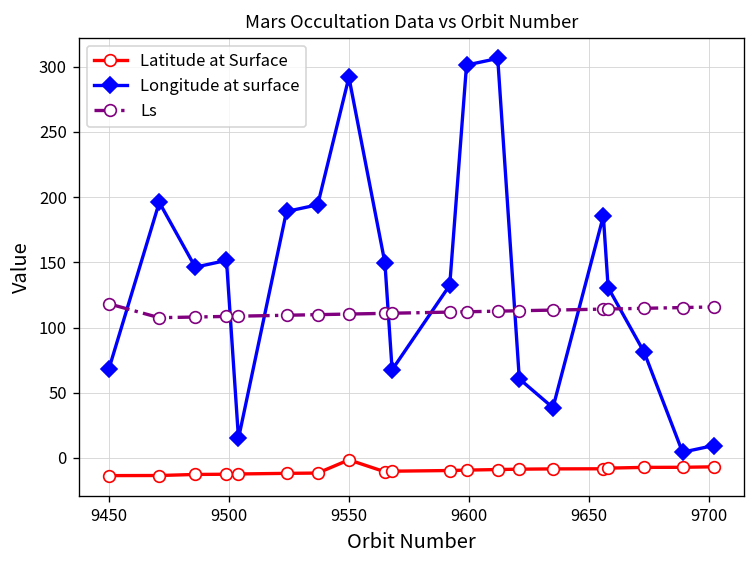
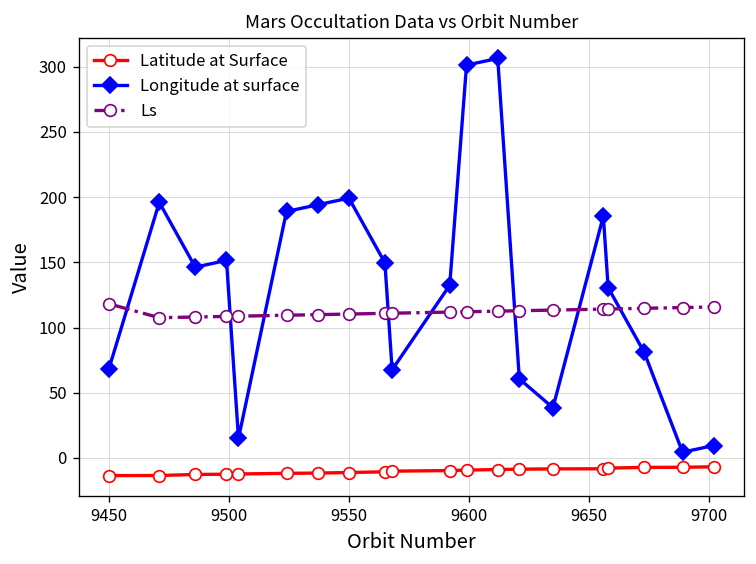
Latitude at Surface, 9550: -1 -> -11
Longitude at surface, 9550: 292 -> 199
